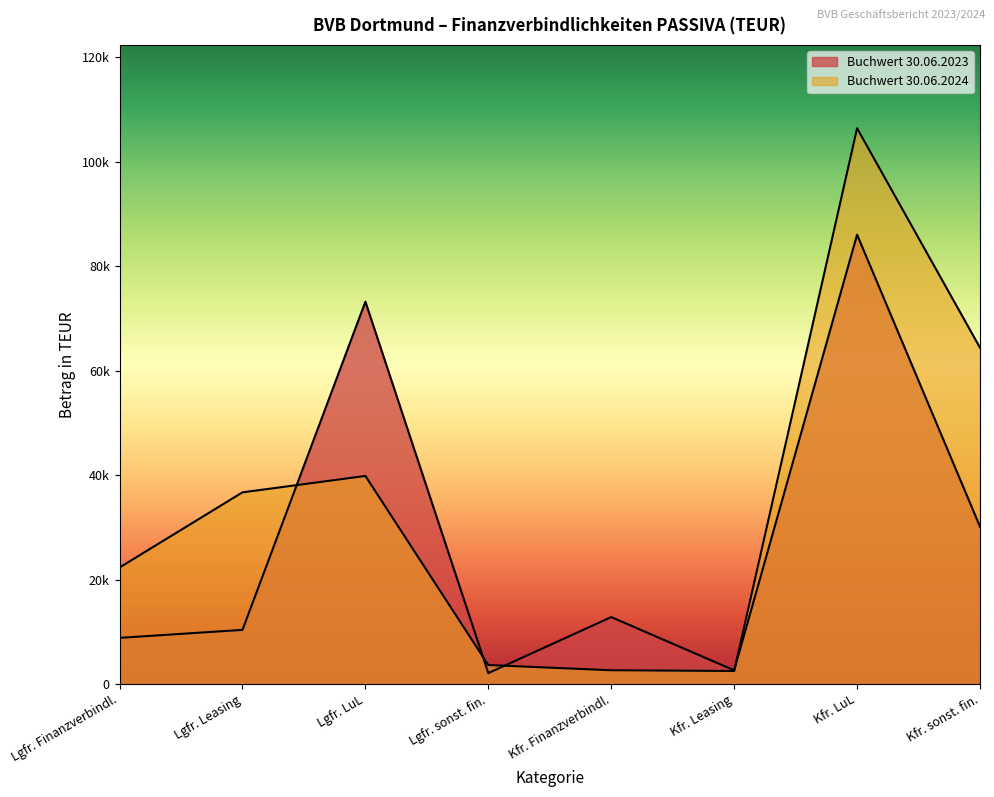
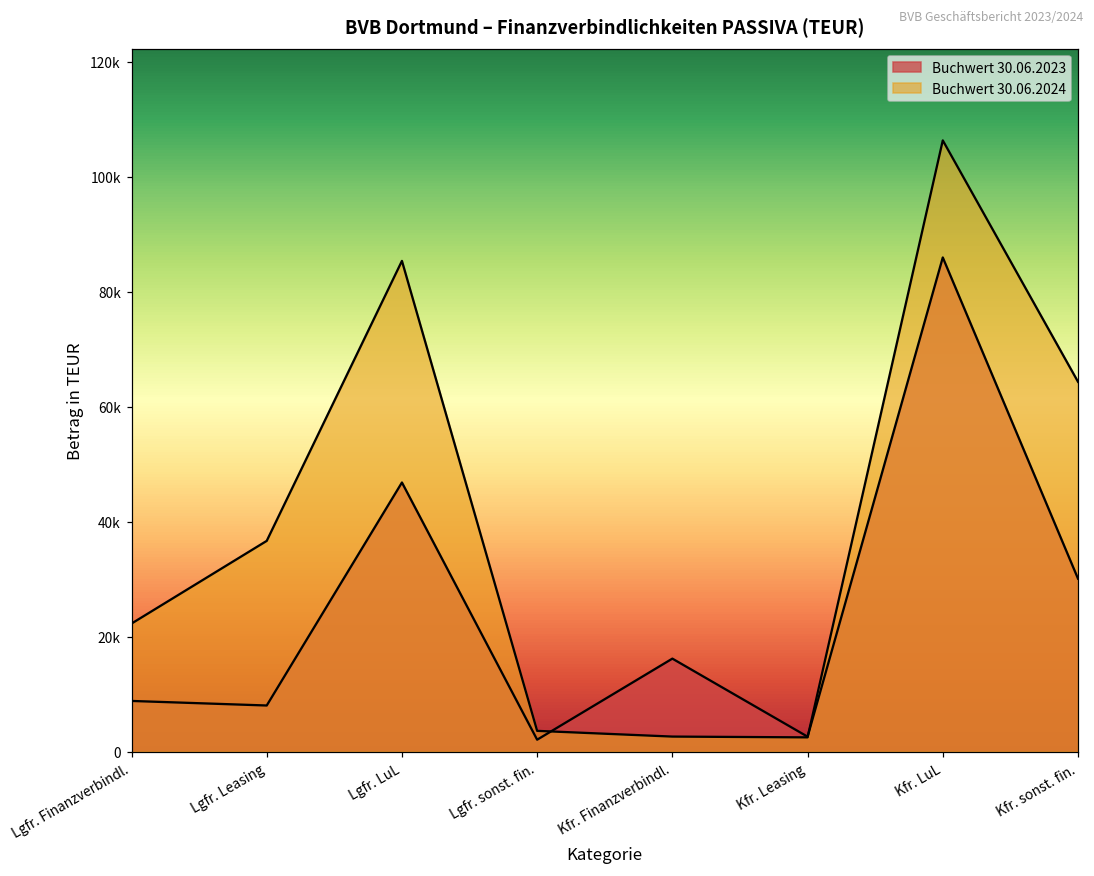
Buchwert 30.06.2023, Lgfr. Leasing: 10000 -> 8000
Buchwert 30.06.2023, Lgfr. LuL: 73000 -> 47000
Buchwert 30.06.2024, Lgfr. LuL: 40000 -> 85000
Buchwert 30.06.2023, Kfr. Finanzverbindl.: 13000 -> 16000
